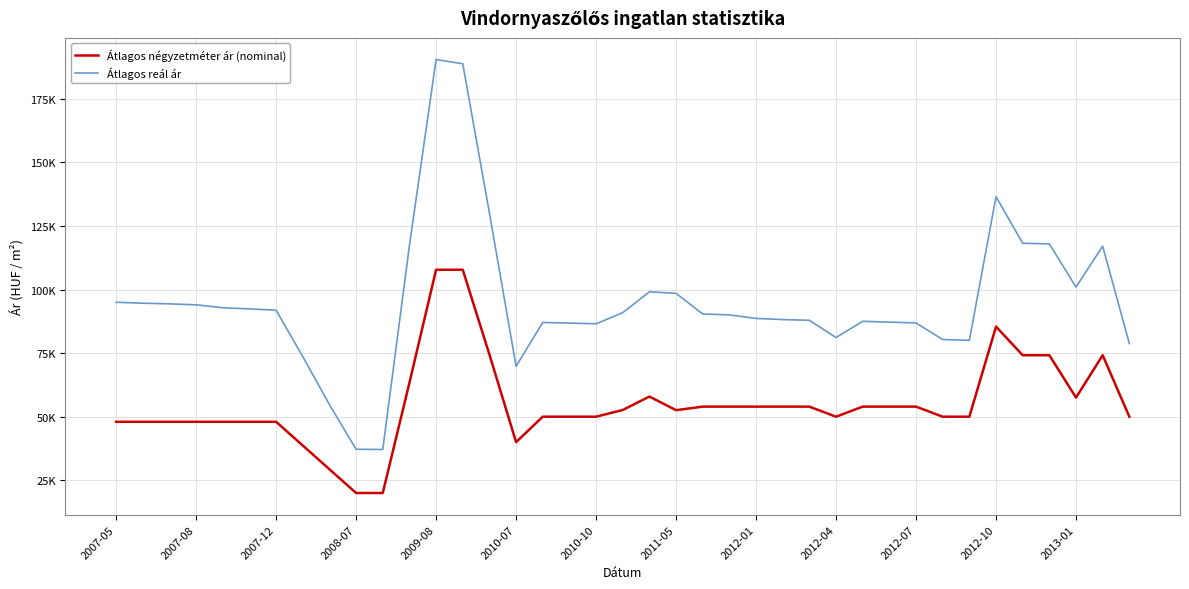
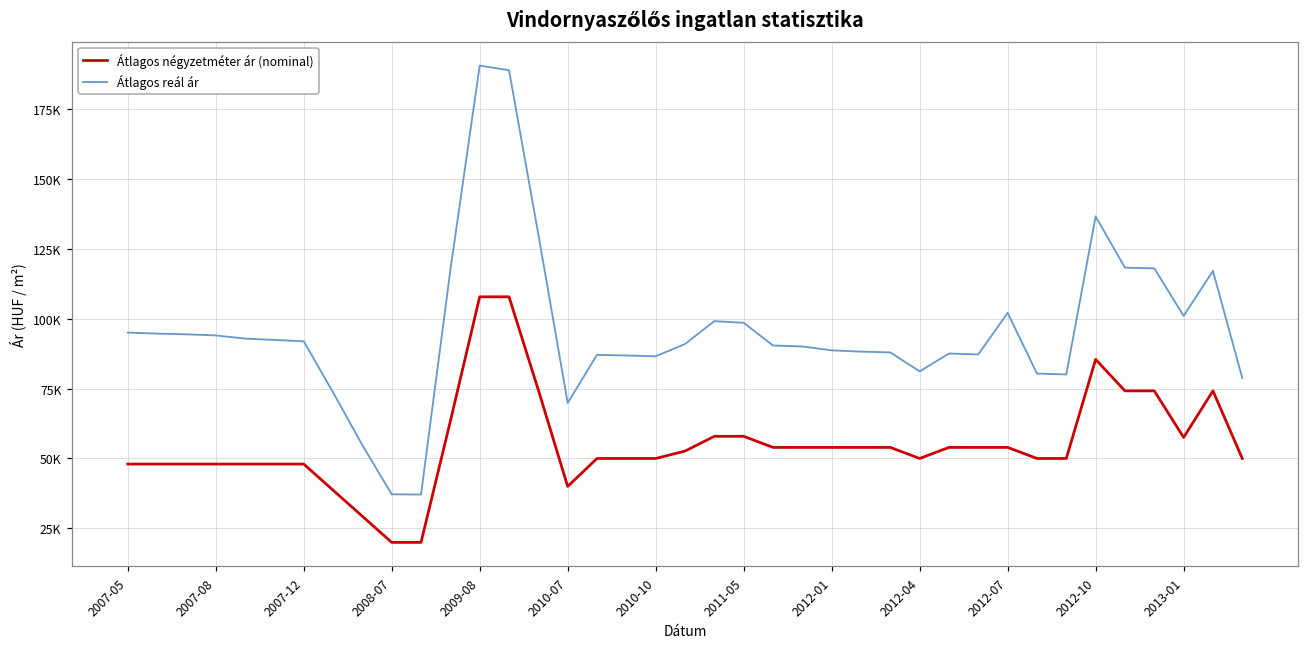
Átlagos négyzetméter ár (nominal), 2011-05: 53000 -> 58000
Átlagos reál ár, 2012-07: 87000 -> 102000
